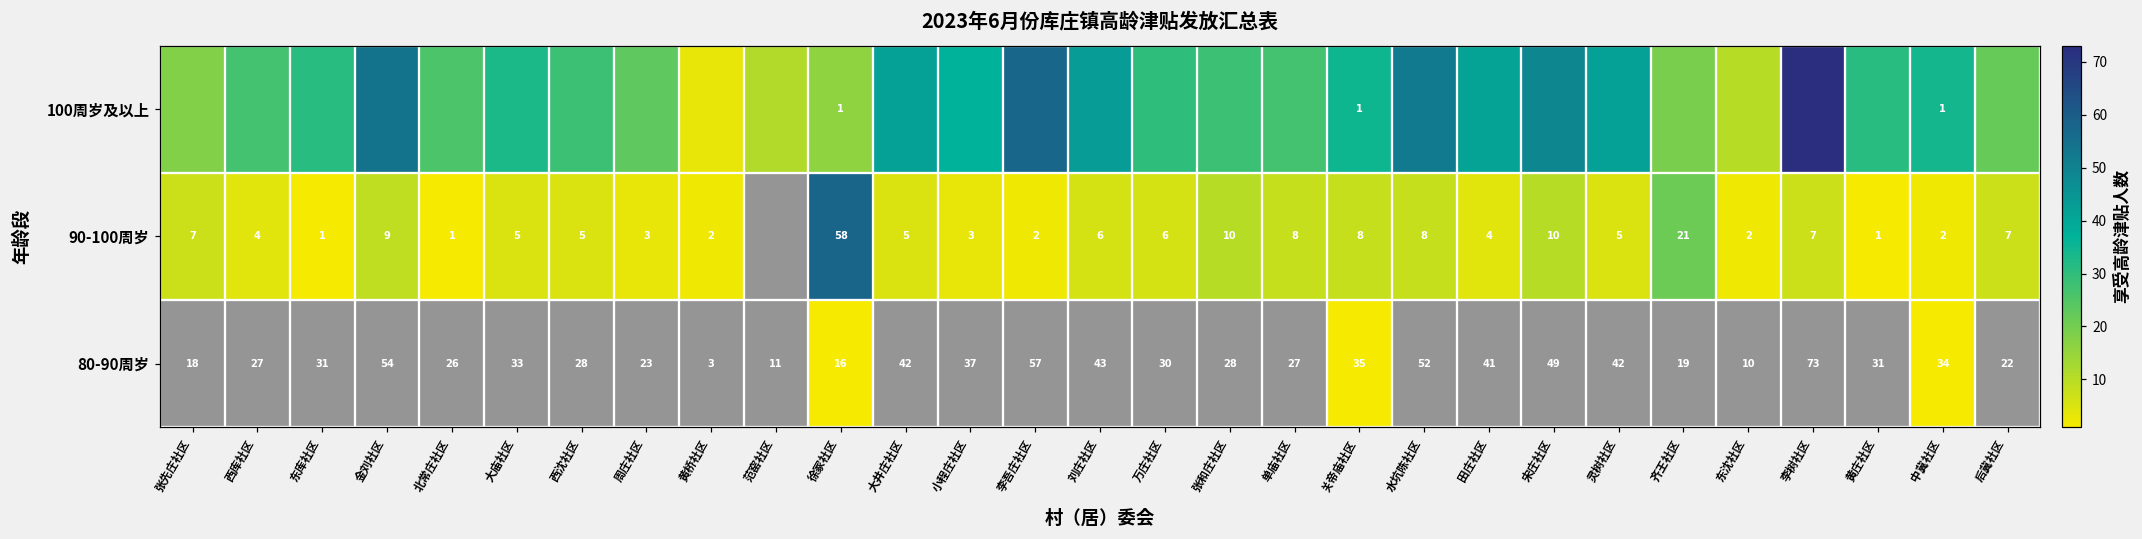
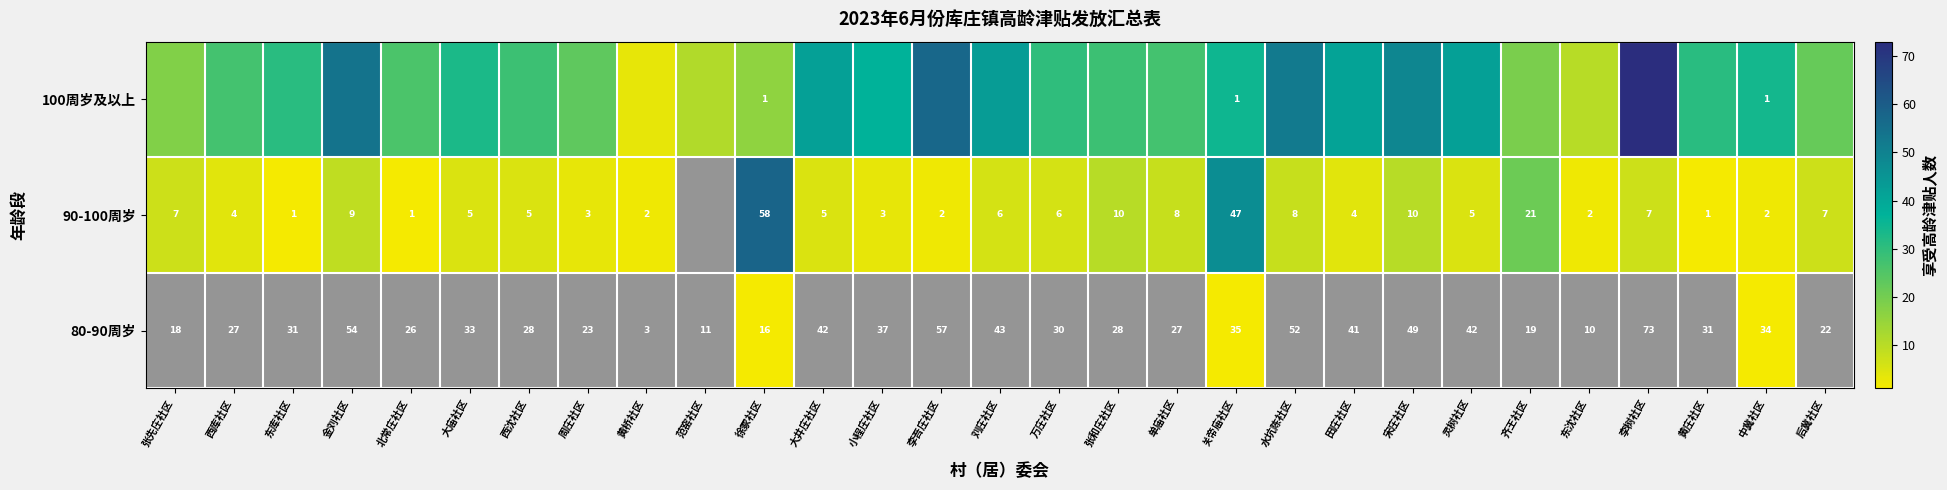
90-100周岁, 关帝庙社区: 8 -> 47
